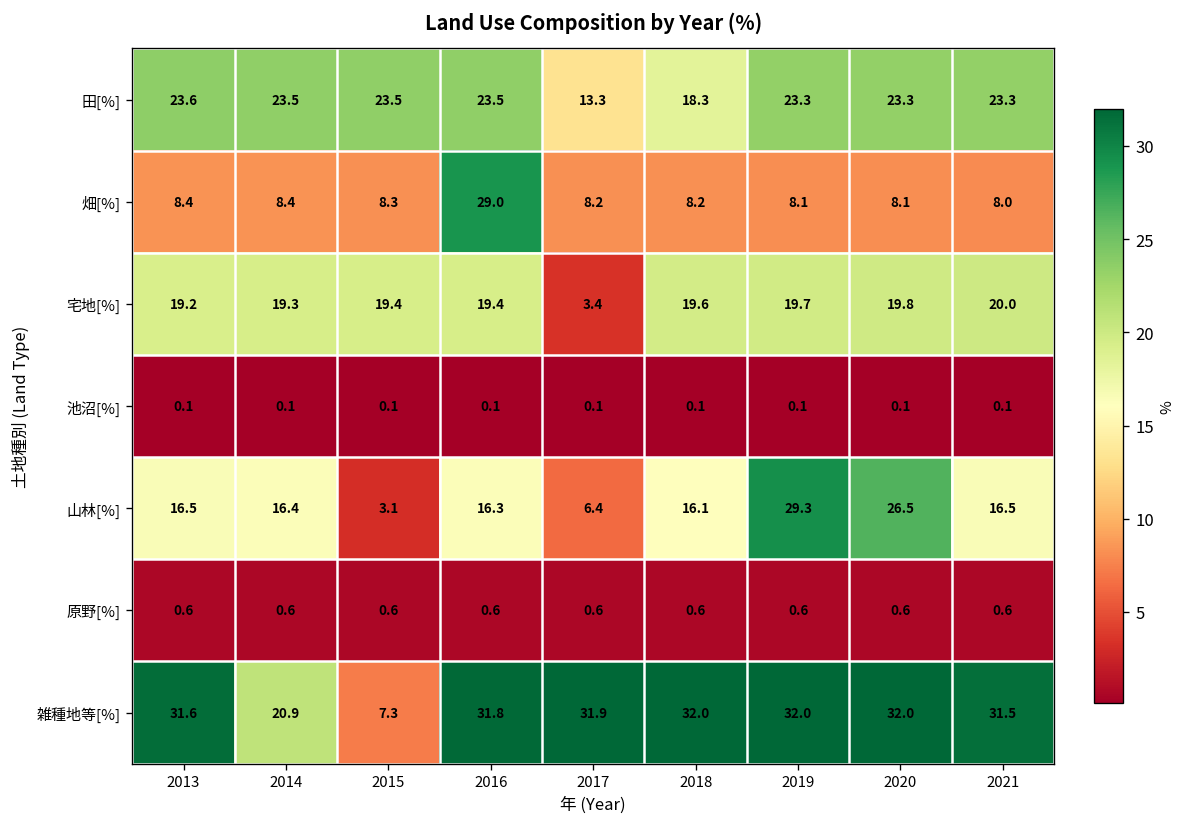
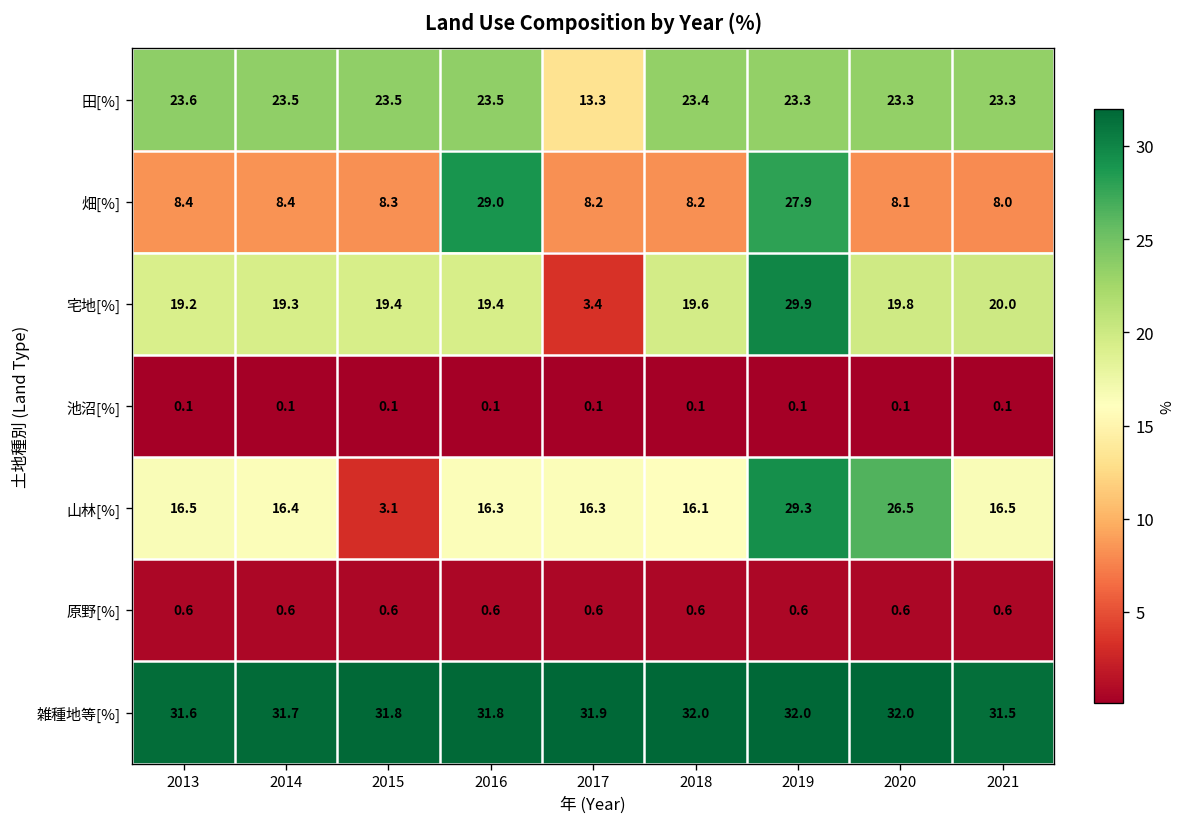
田[%], 2018: 18.3 -> 23.4
畑[%], 2019: 8.1 -> 27.9
宅地[%], 2019: 19.7 -> 29.9
山林[%], 2017: 6.4 -> 16.3
雑種地等[%], 2014: 20.9 -> 31.7
雑種地等[%], 2015: 7.3 -> 31.8
